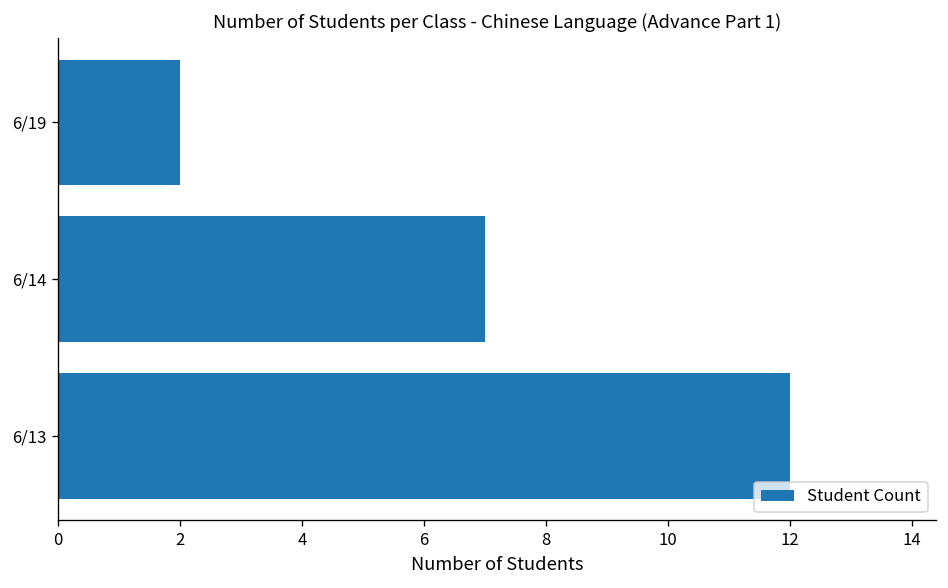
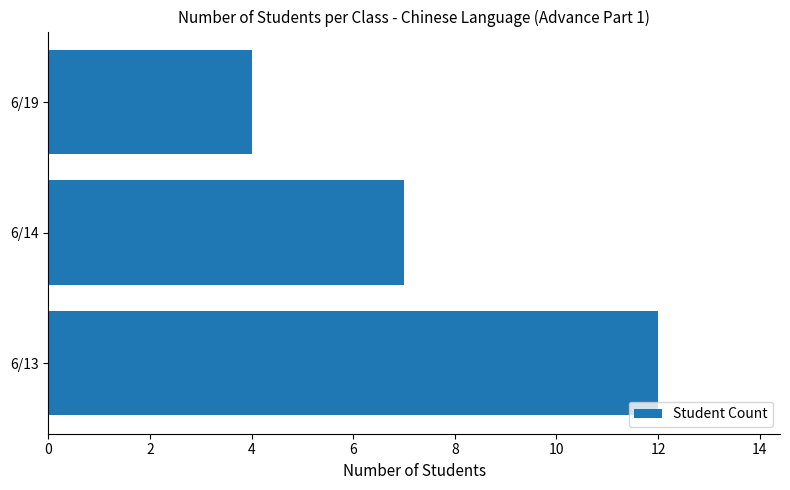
6/19: 2 -> 4
